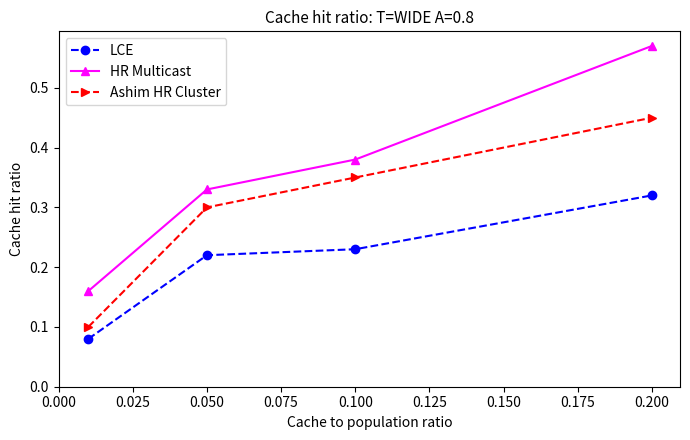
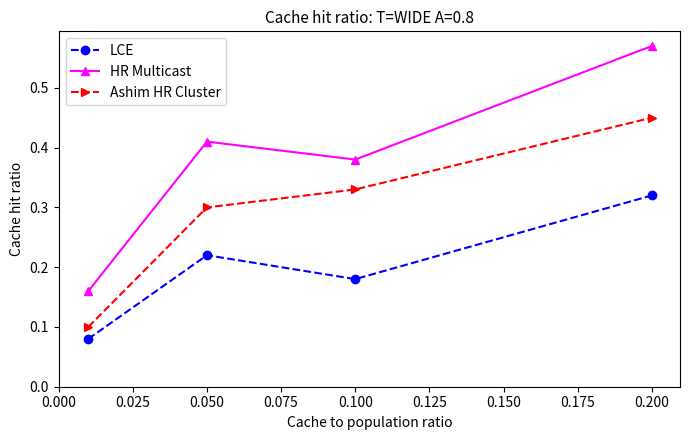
HR Multicast, 0.050: 0.33 -> 0.41
LCE, 0.100: 0.23 -> 0.18
Ashim HR Cluster, 0.100: 0.35 -> 0.33
